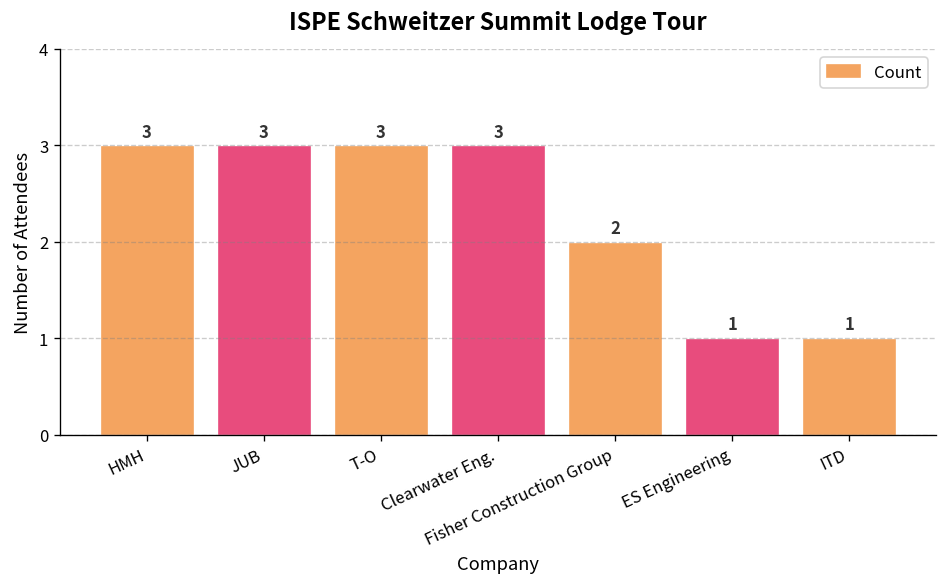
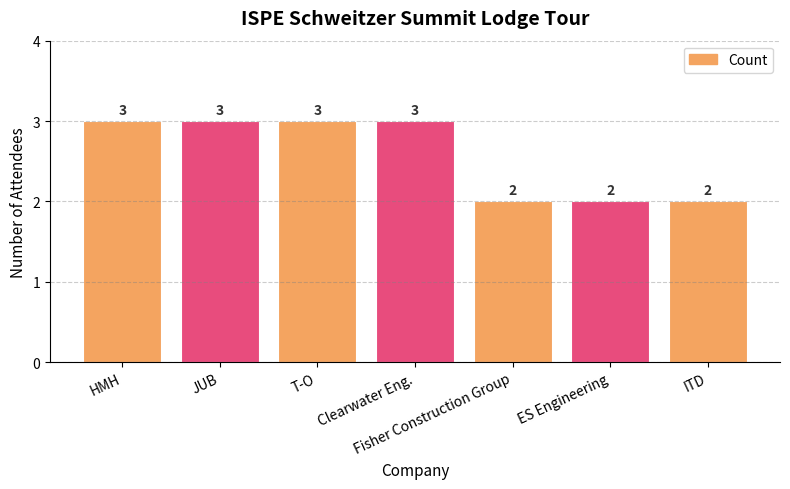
ES Engineering: 1 -> 2
ITD: 1 -> 2
